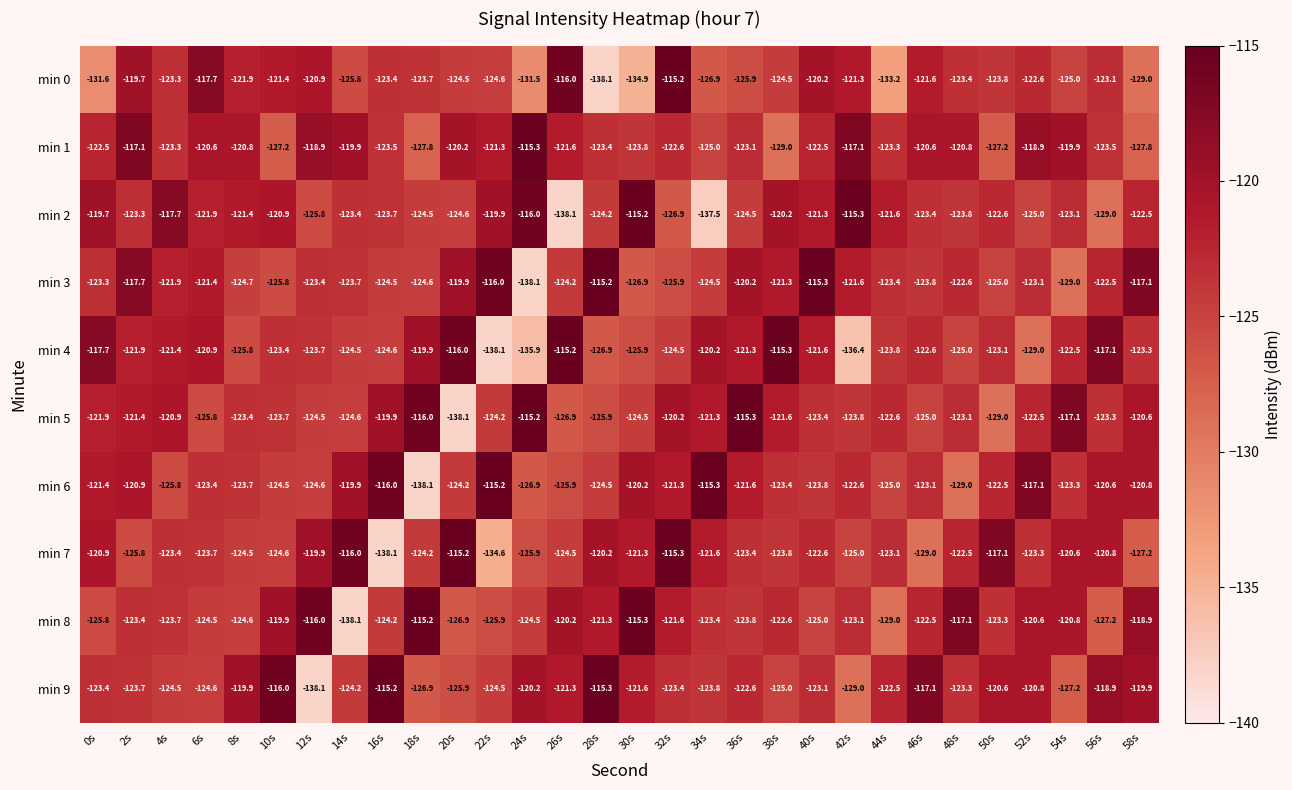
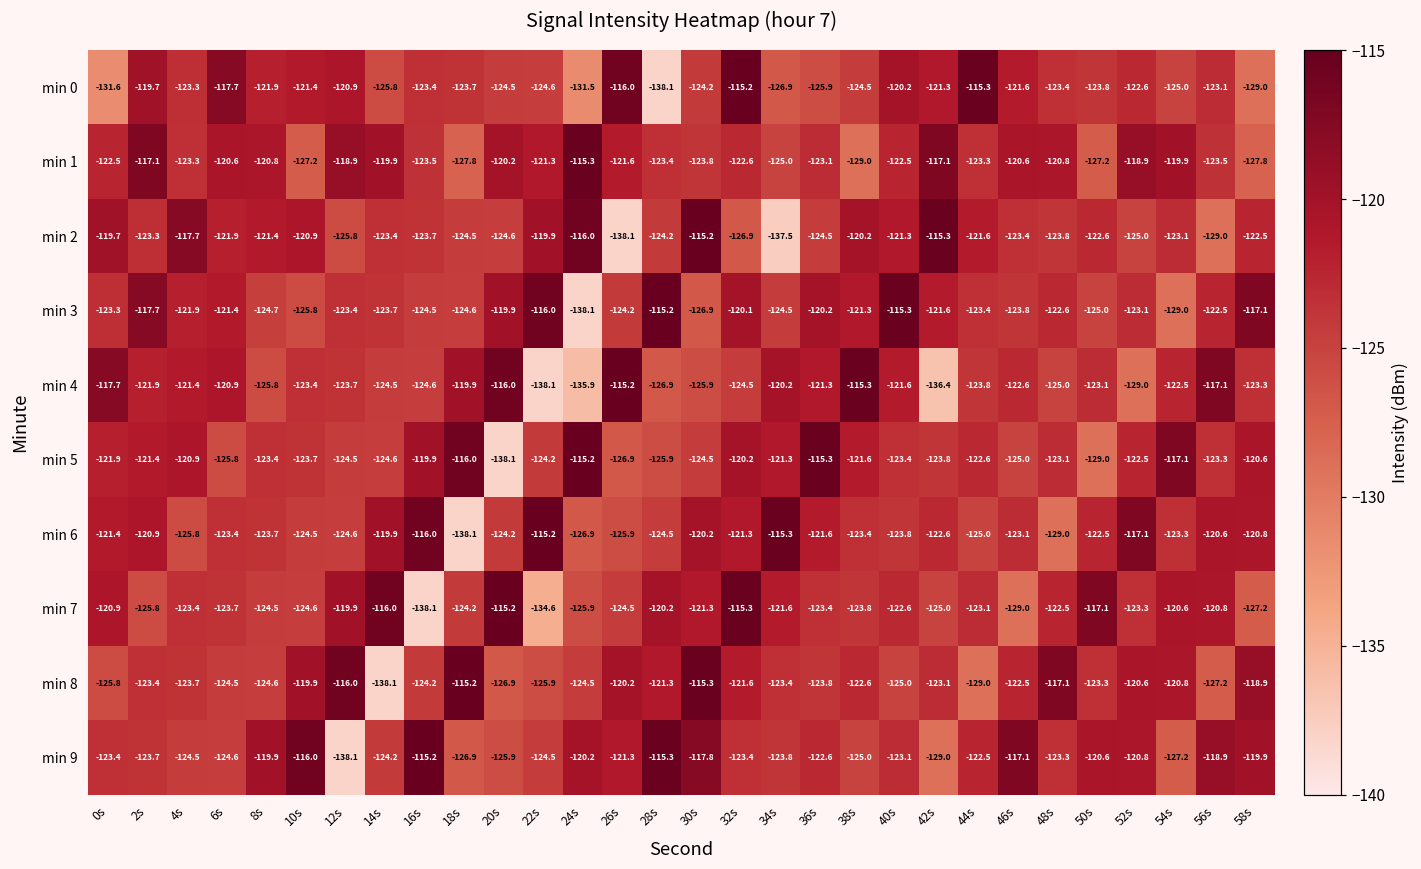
min 0, 30s: -134.9 -> -124.2
min 0, 44s: -133.2 -> -115.3
min 3, 32s: -125.9 -> -120.1
min 9, 30s: -121.6 -> -117.8
